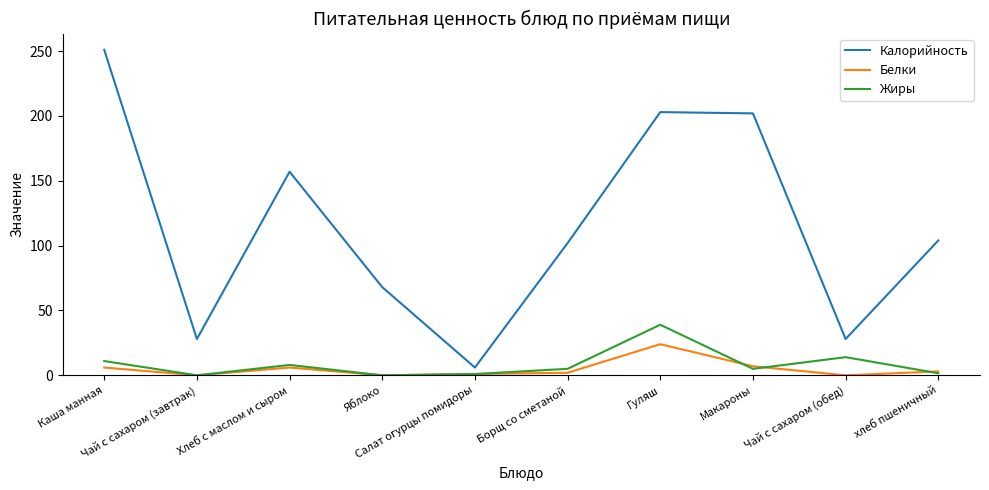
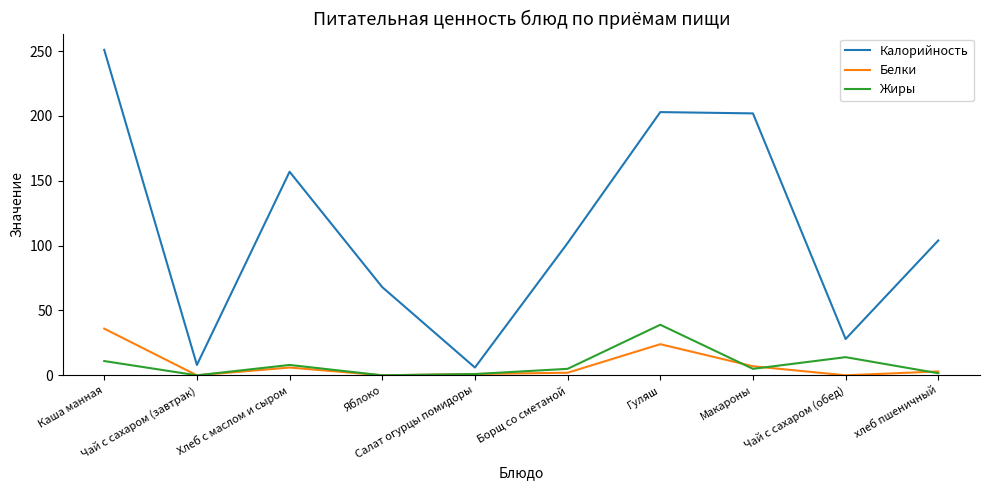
Белки, Каша манная: 6 -> 36
Калорийность, Чай с сахаром (завтрак): 28 -> 8
